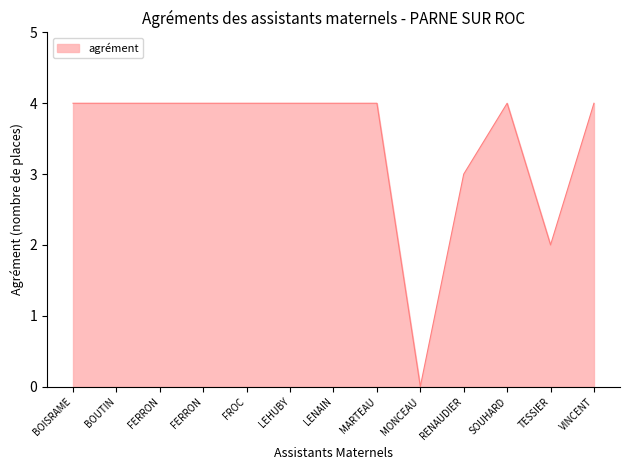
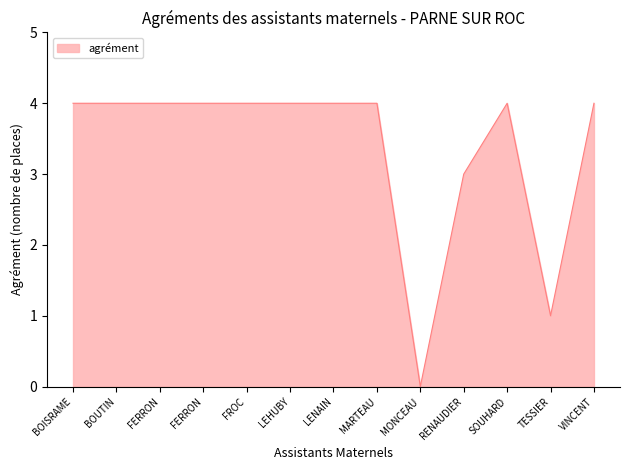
TESSIER: 2 -> 1
